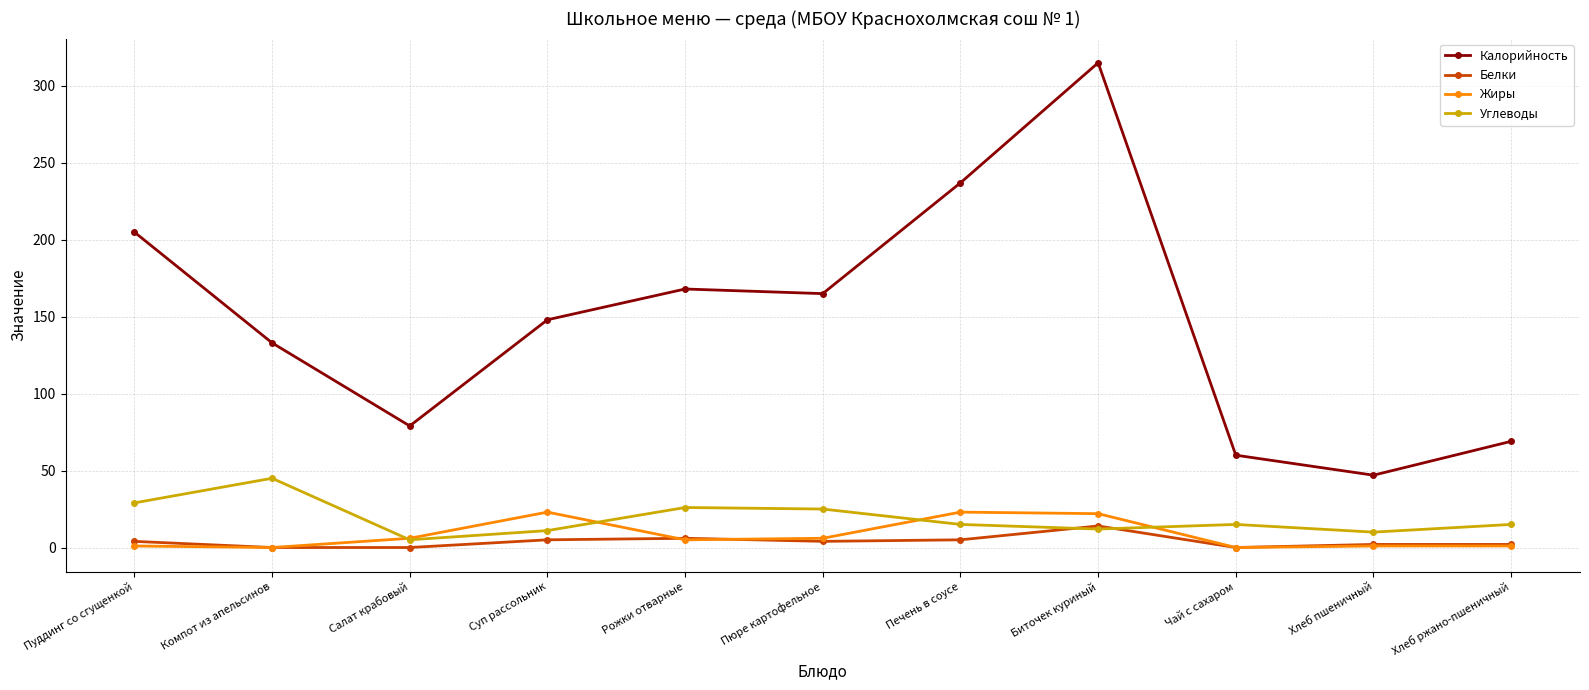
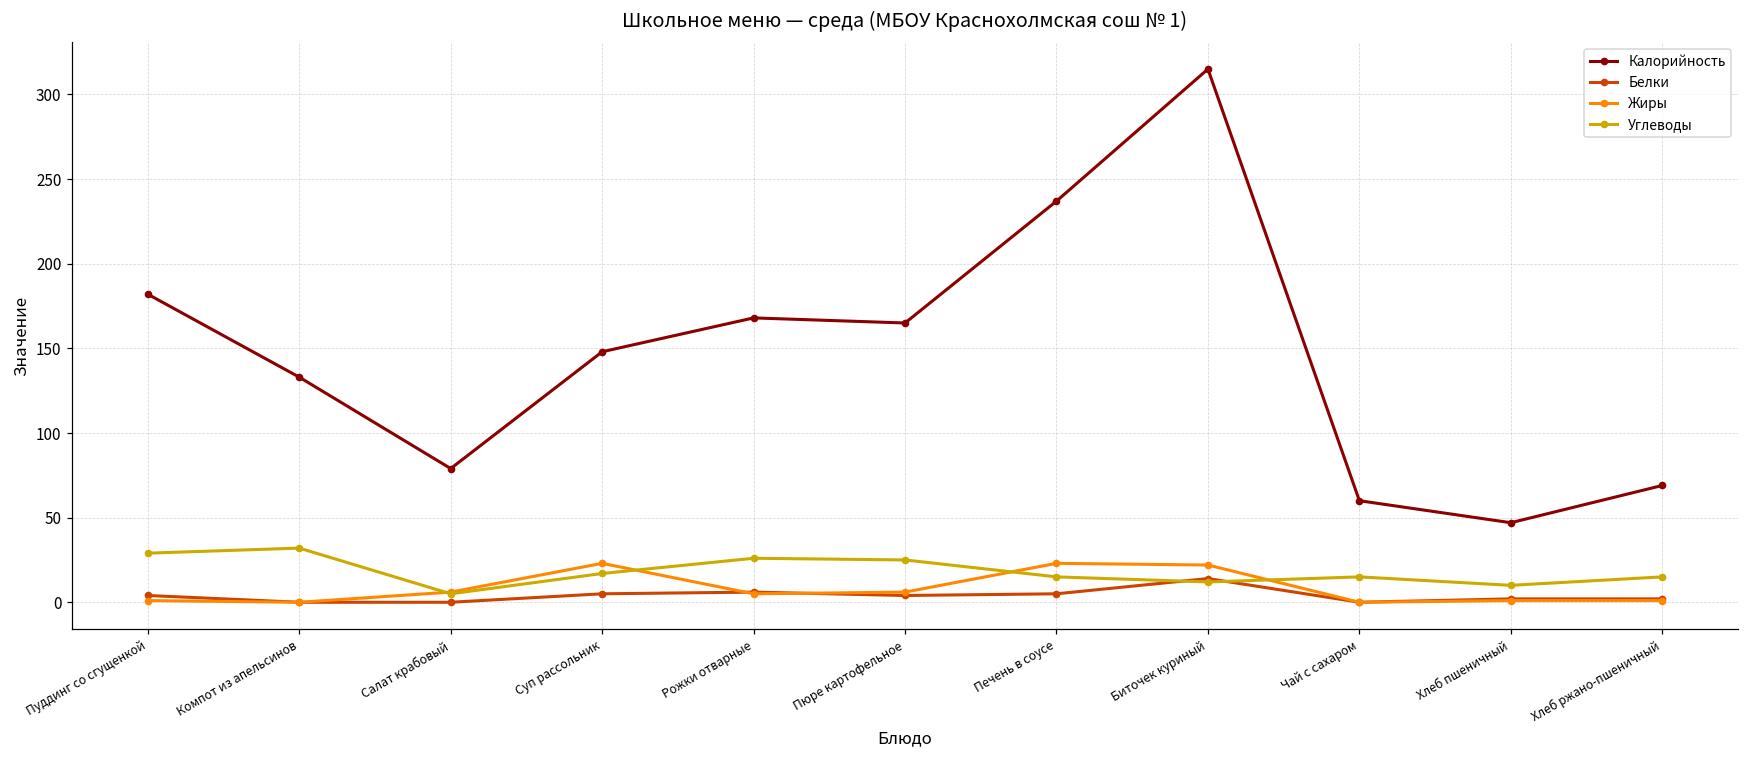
Калорийность, Пуддинг со сгущенкой: 205 -> 182
Углеводы, Компот из апельсинов: 45 -> 32
Углеводы, Суп рассольник: 11 -> 17
